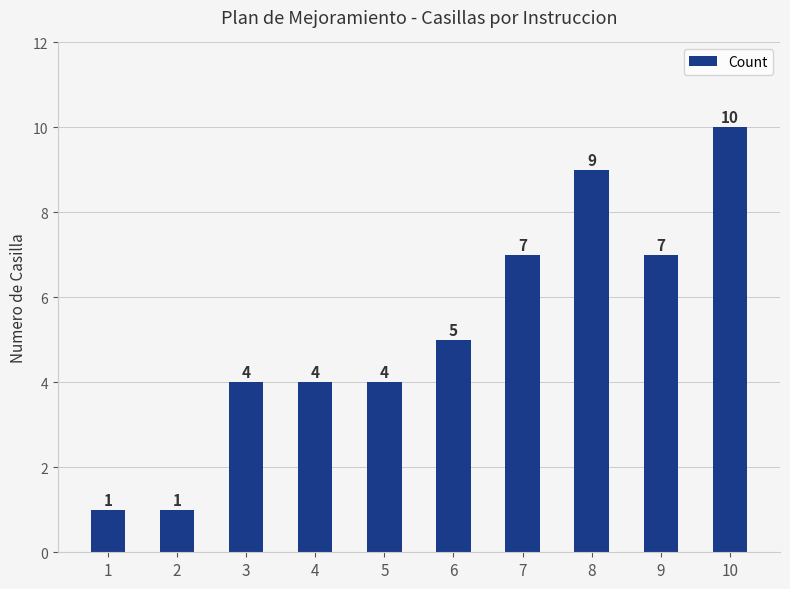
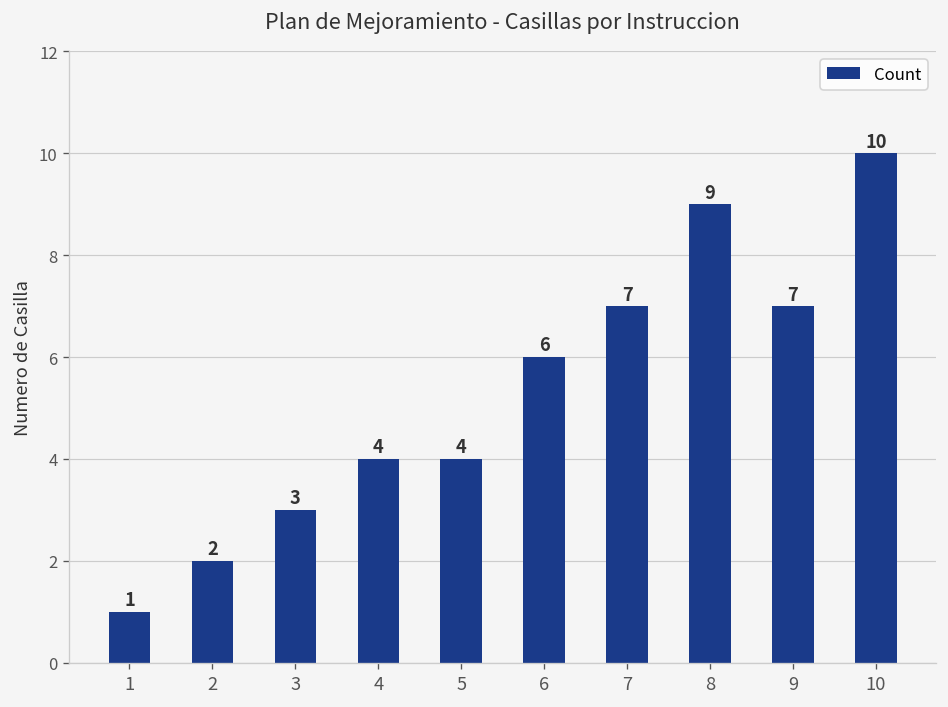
2: 1 -> 2
3: 4 -> 3
6: 5 -> 6
